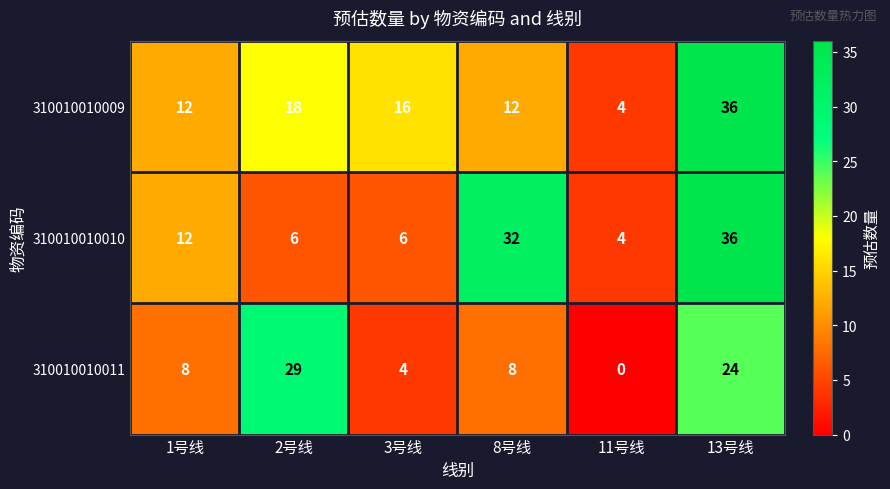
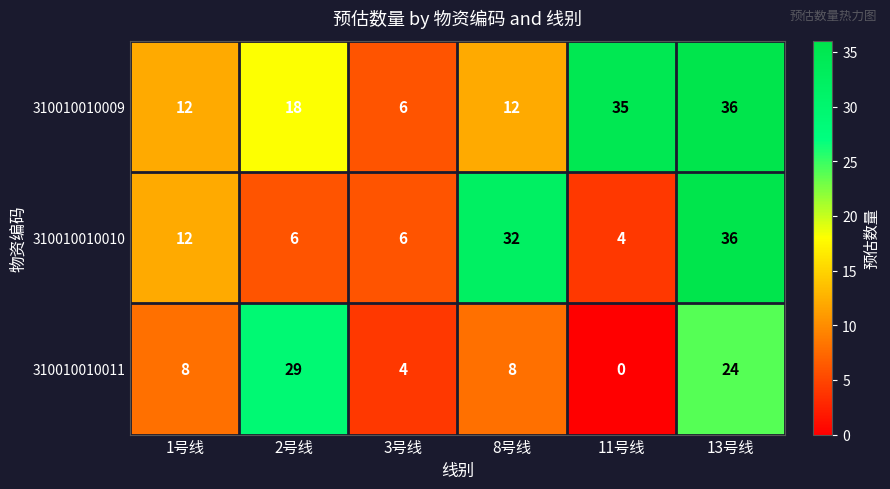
310010010009, 3号线: 16 -> 6
310010010009, 11号线: 4 -> 35
